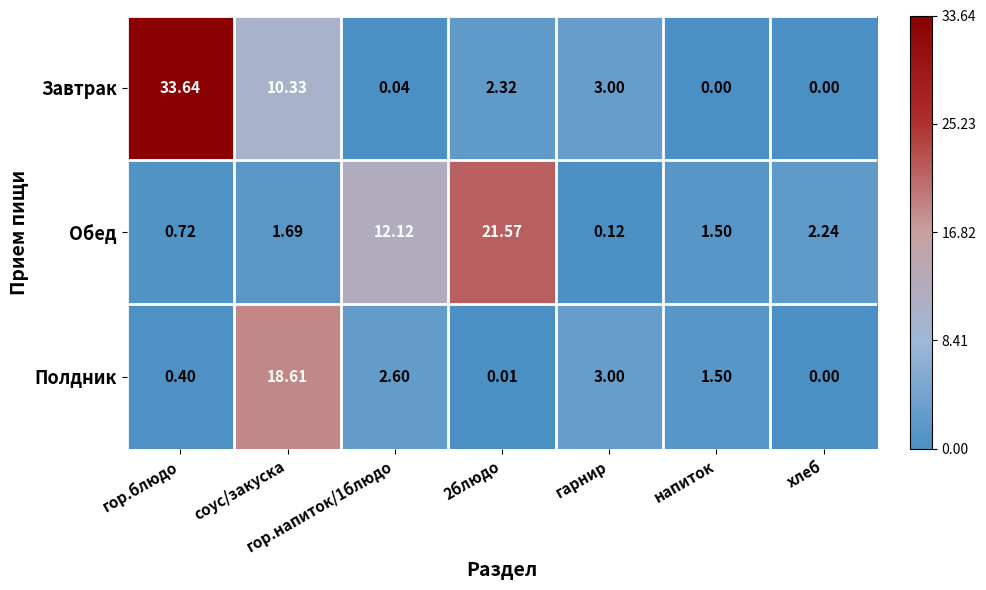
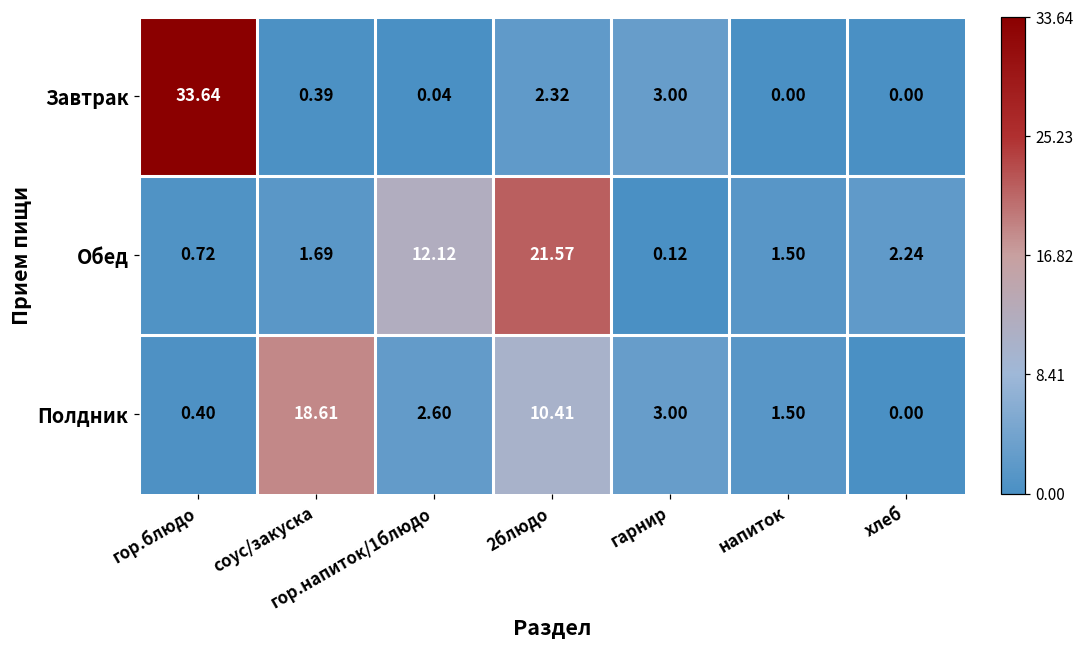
Завтрак, соус/закуска: 10.33 -> 0.39
Полдник, 2блюдо: 0.01 -> 10.41
